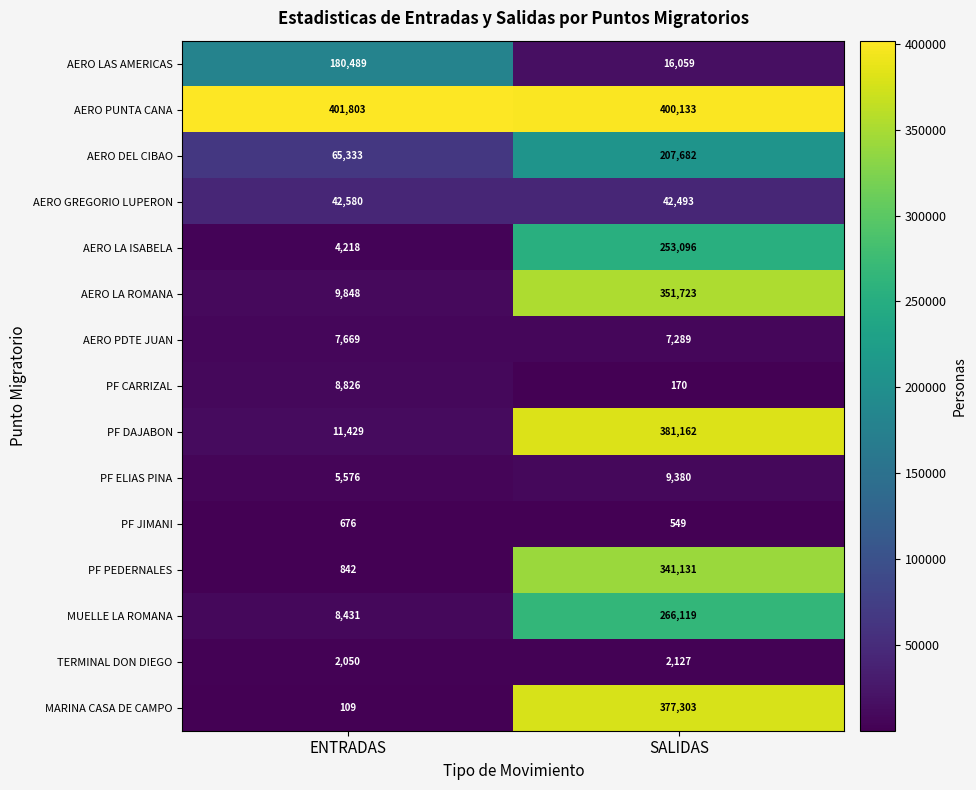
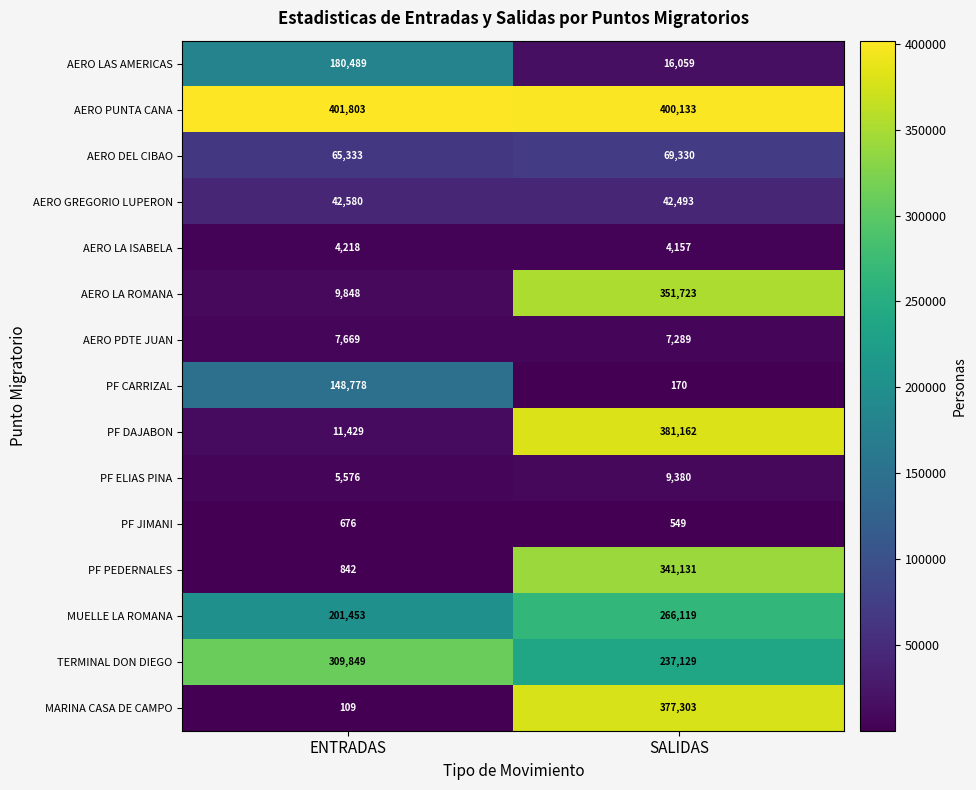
AERO DEL CIBAO, SALIDAS: 207,682 -> 69,330
AERO LA ISABELA, SALIDAS: 253,096 -> 4,157
PF CARRIZAL, ENTRADAS: 8,826 -> 148,778
MUELLE LA ROMANA, ENTRADAS: 8,431 -> 201,453
TERMINAL DON DIEGO, ENTRADAS: 2,050 -> 309,849
TERMINAL DON DIEGO, SALIDAS: 2,127 -> 237,129
